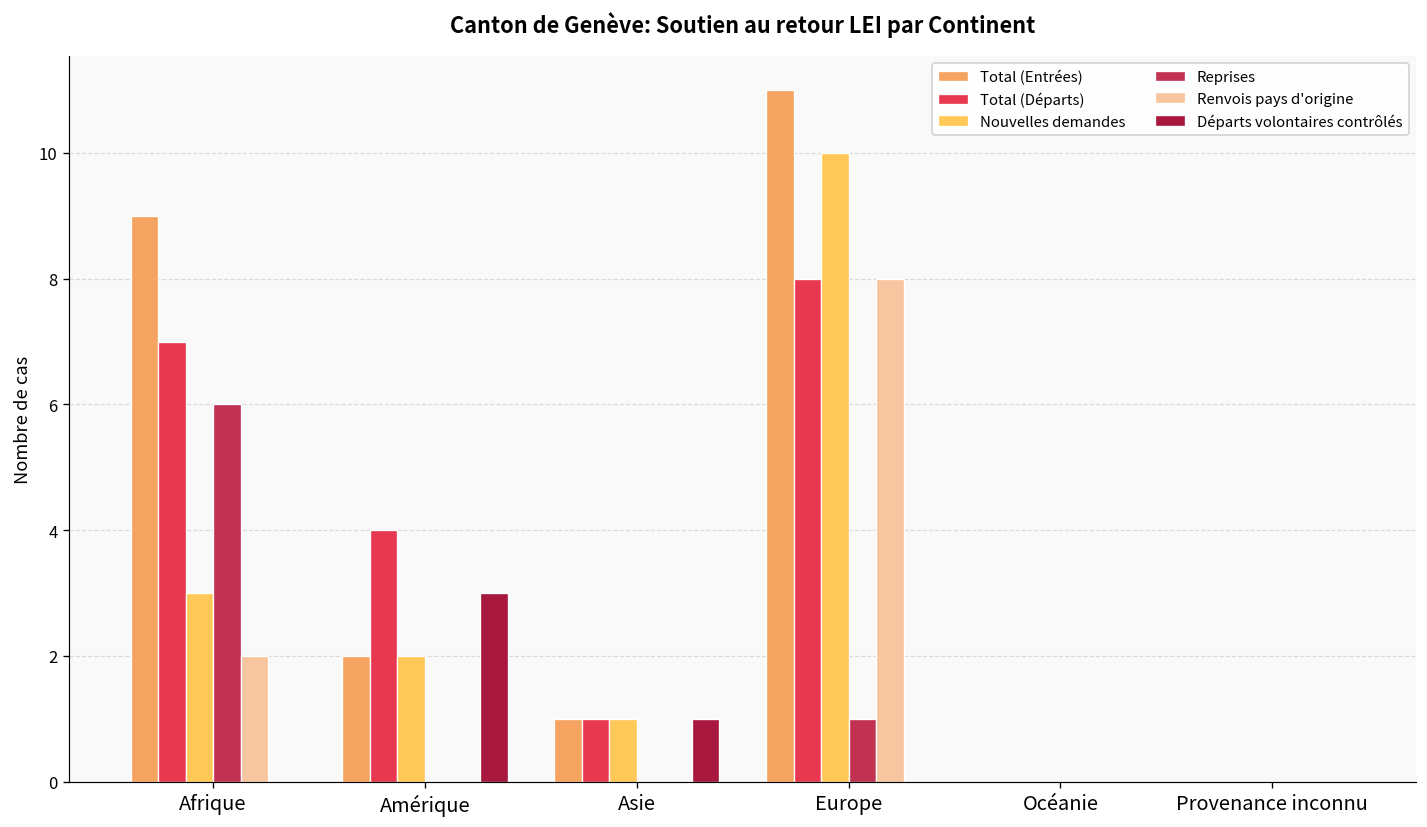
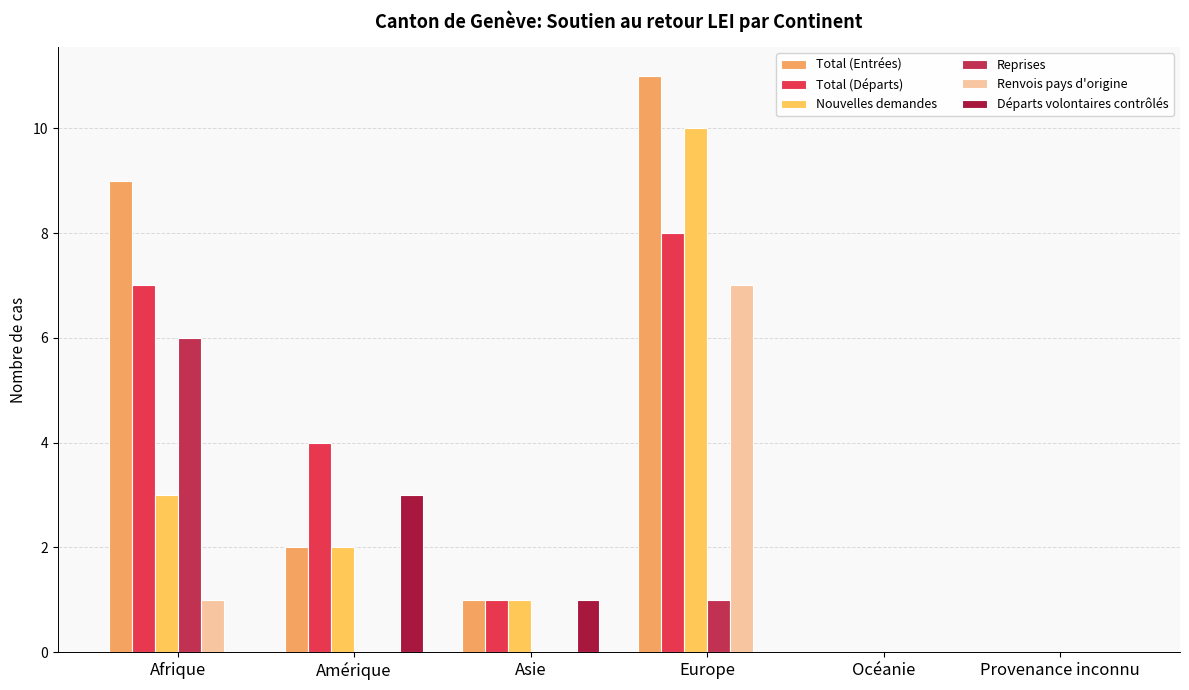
Renvois pays d'origine, Afrique: 2 -> 1
Renvois pays d'origine, Europe: 8 -> 7
